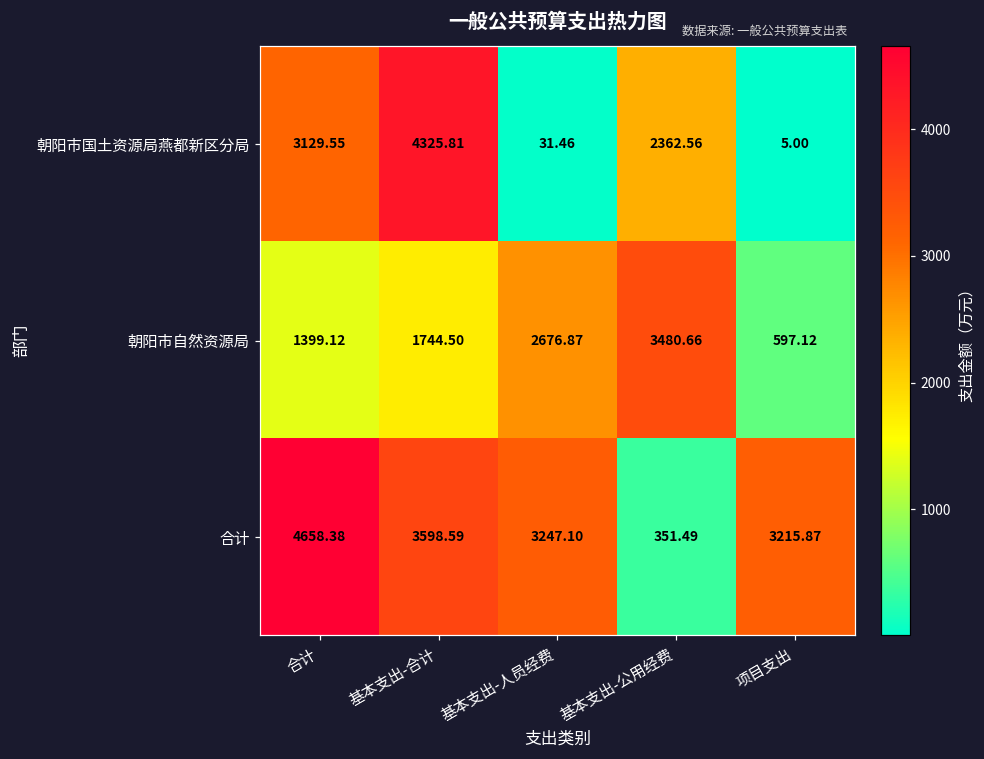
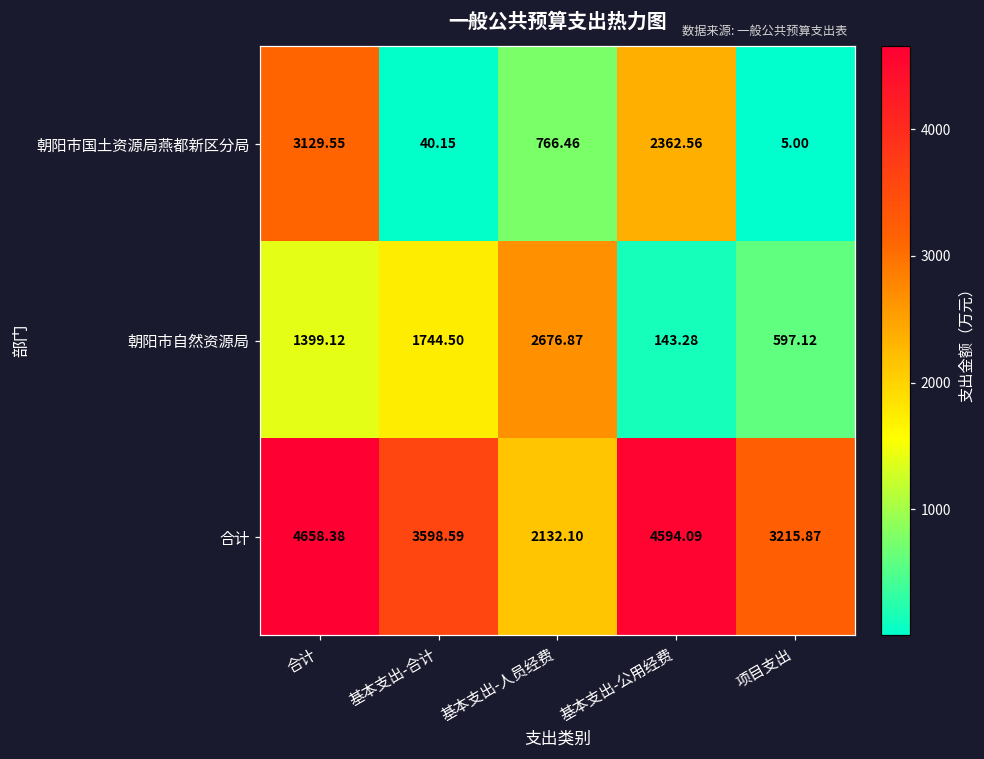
朝阳市国土资源局燕都新区分局, 基本支出-合计: 4325.81 -> 40.15
朝阳市国土资源局燕都新区分局, 基本支出-人员经费: 31.46 -> 766.46
朝阳市自然资源局, 基本支出-公用经费: 3480.66 -> 143.28
合计, 基本支出-人员经费: 3247.10 -> 2132.10
合计, 基本支出-公用经费: 351.49 -> 4594.09
